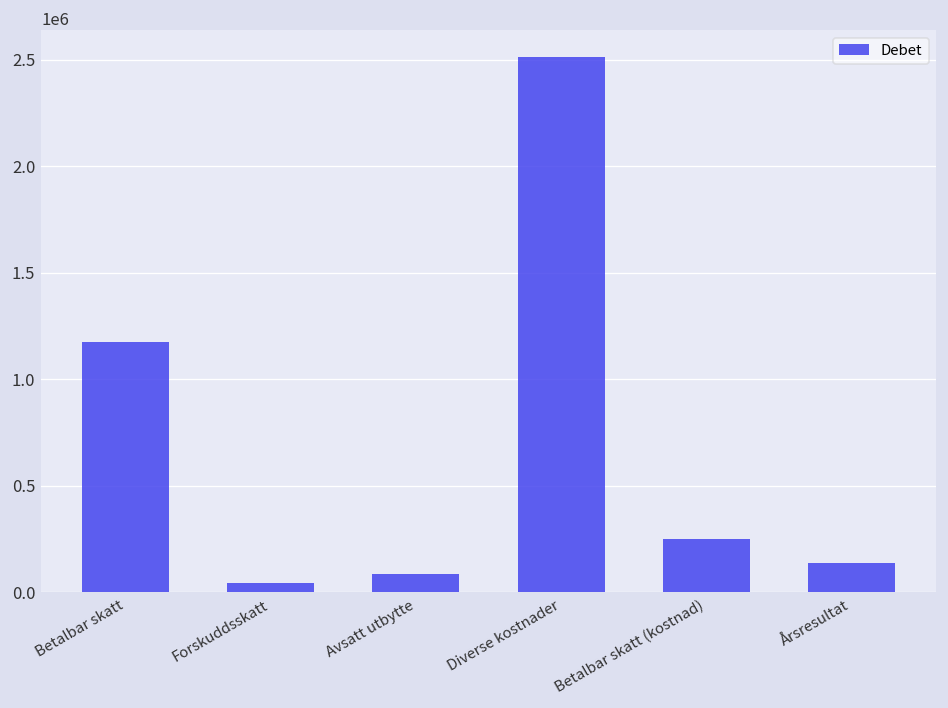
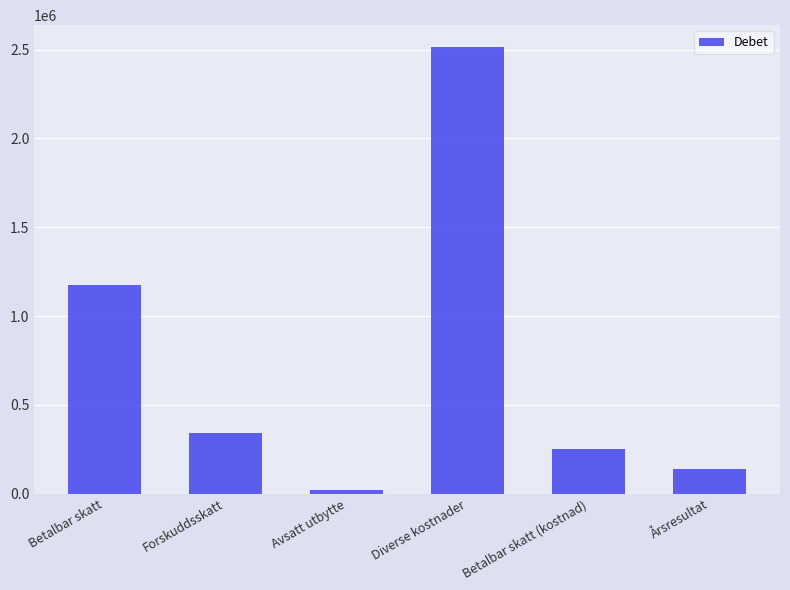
Forskuddsskatt: 50000 -> 340000
Avsatt utbytte: 90000 -> 20000
